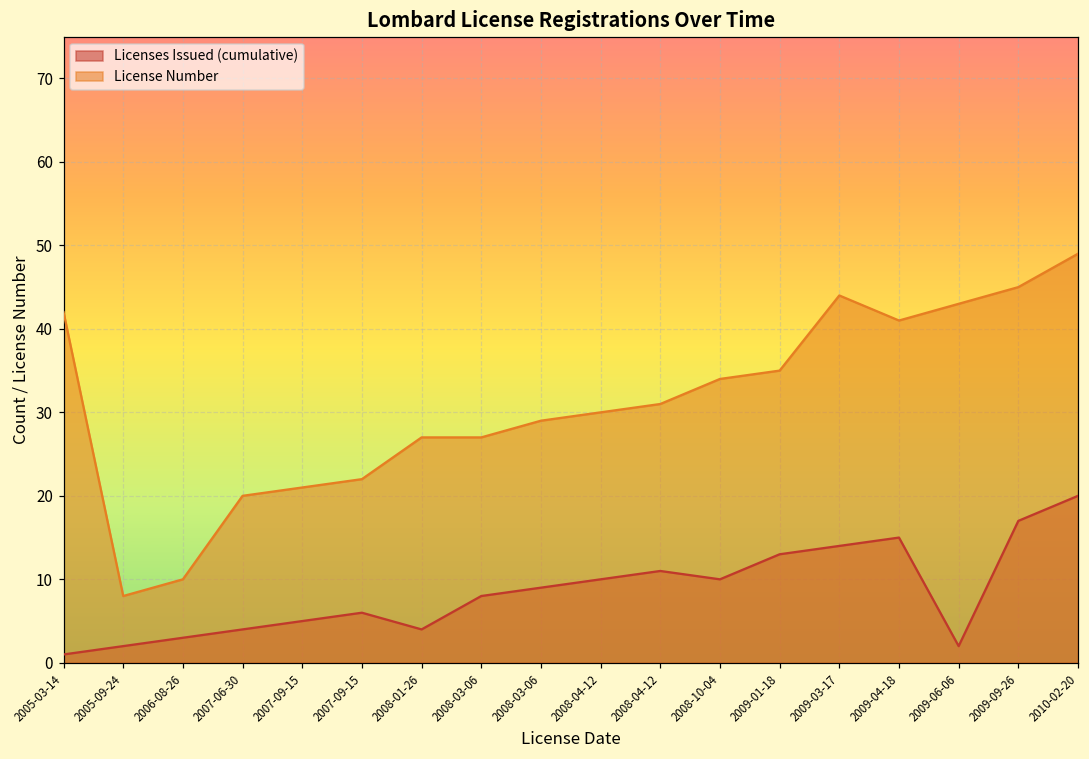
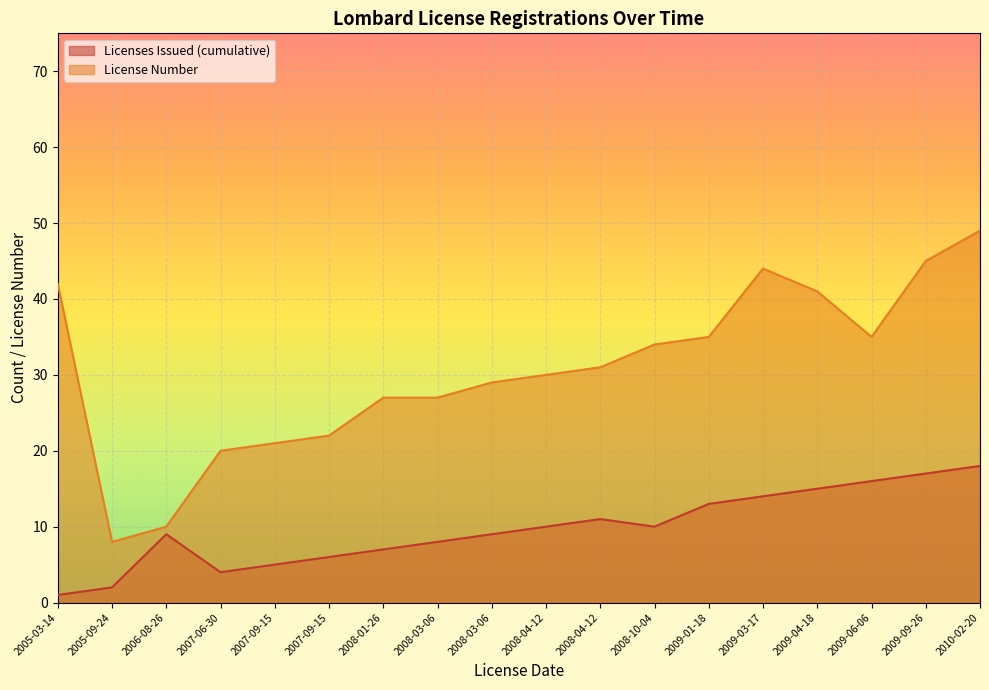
Licenses Issued (cumulative), 2006-08-26: 3 -> 9
Licenses Issued (cumulative), 2008-01-26: 4 -> 7
Licenses Issued (cumulative), 2009-06-06: 2 -> 16
License Number, 2009-06-06: 43 -> 35
Licenses Issued (cumulative), 2010-02-20: 20 -> 18
